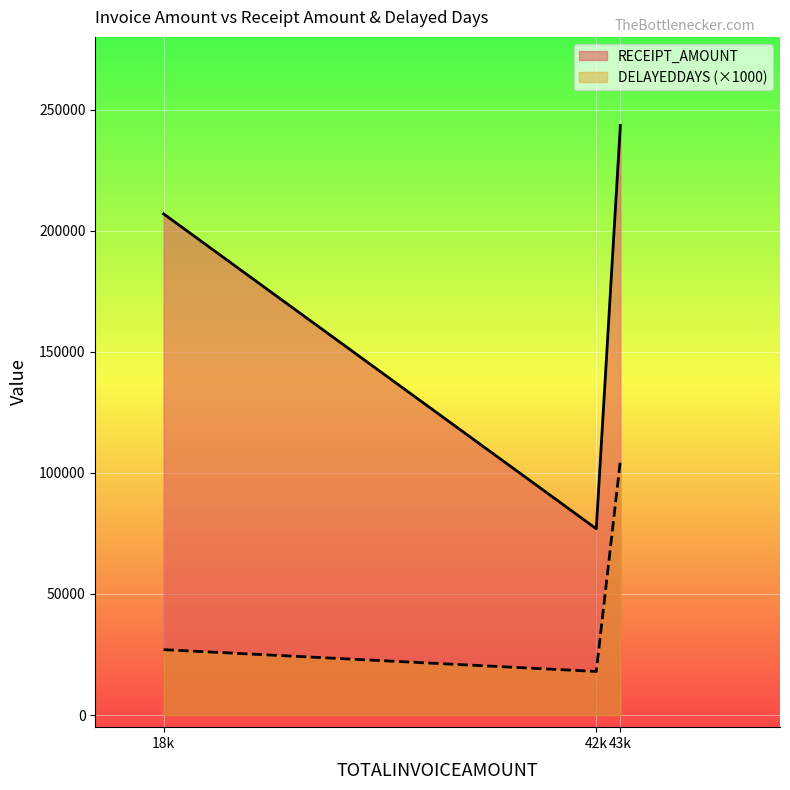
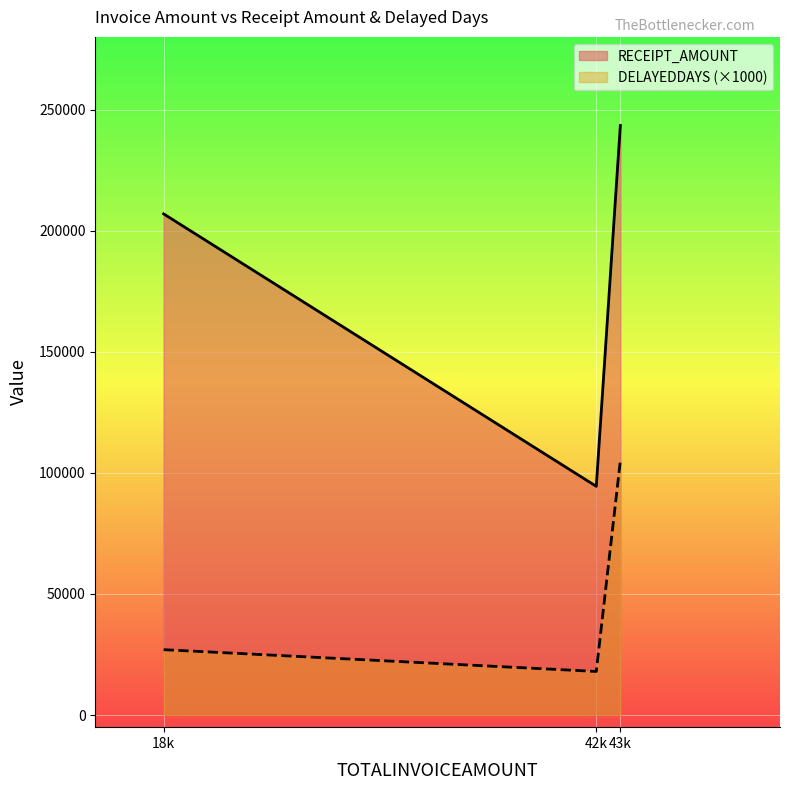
RECEIPT_AMOUNT, 42k: 77000 -> 94000
